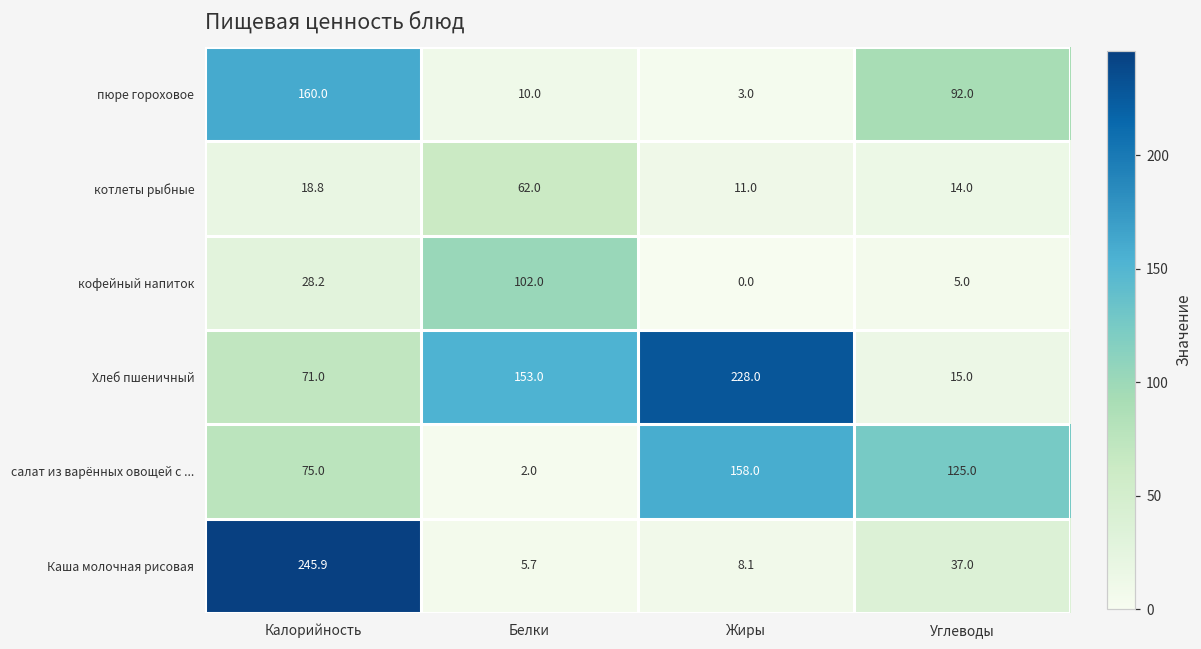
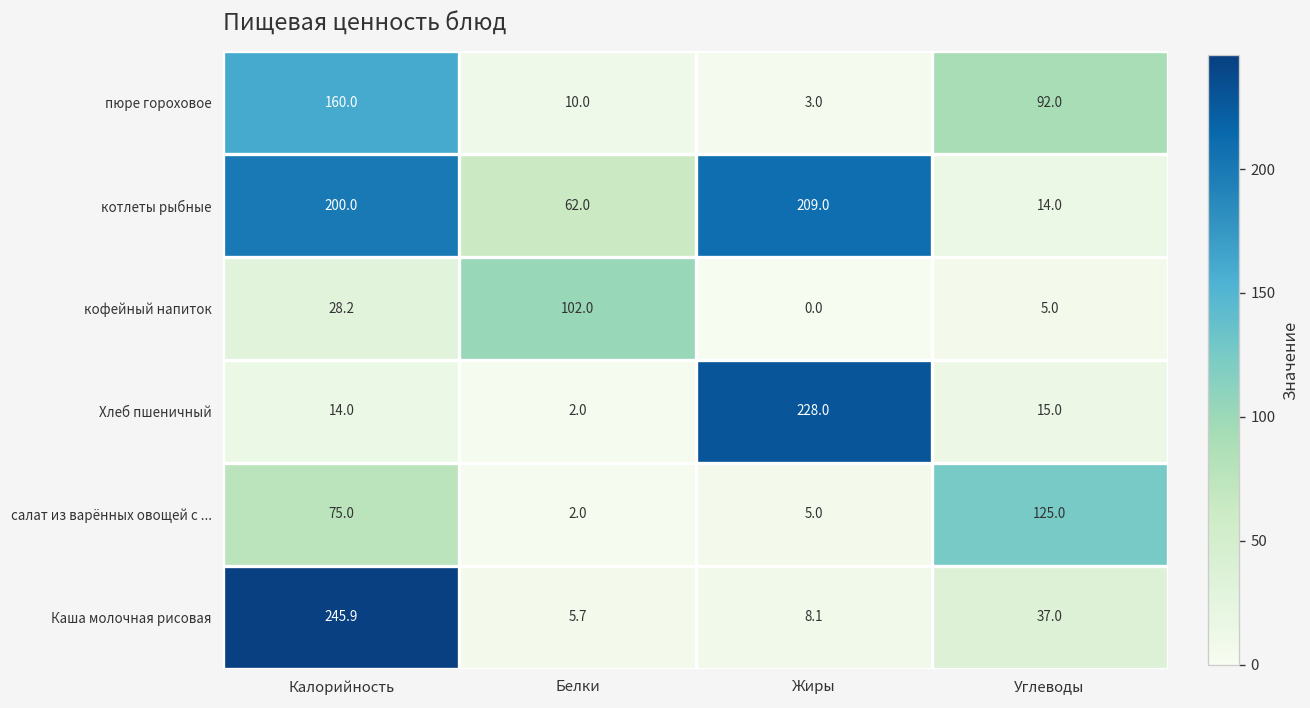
котлеты рыбные, Калорийность: 18.8 -> 200.0
котлеты рыбные, Жиры: 11.0 -> 209.0
Хлеб пшеничный, Калорийность: 71.0 -> 14.0
Хлеб пшеничный, Белки: 153.0 -> 2.0
салат из варённых овощей с ..., Жиры: 158.0 -> 5.0
